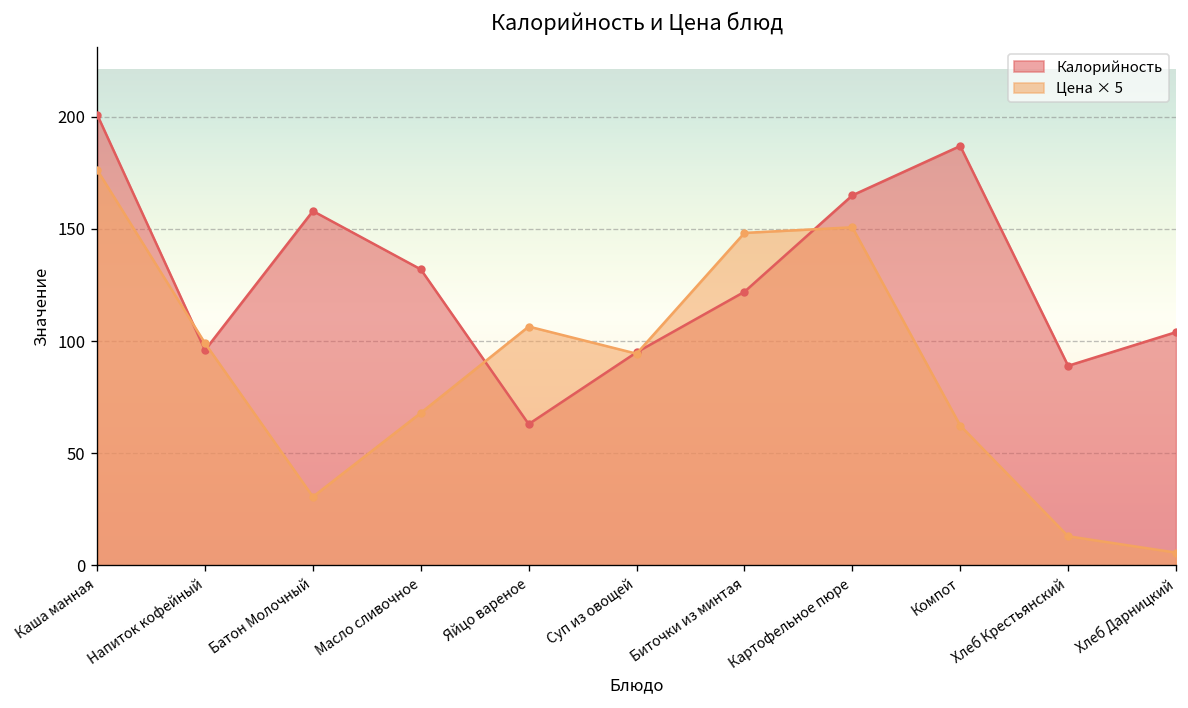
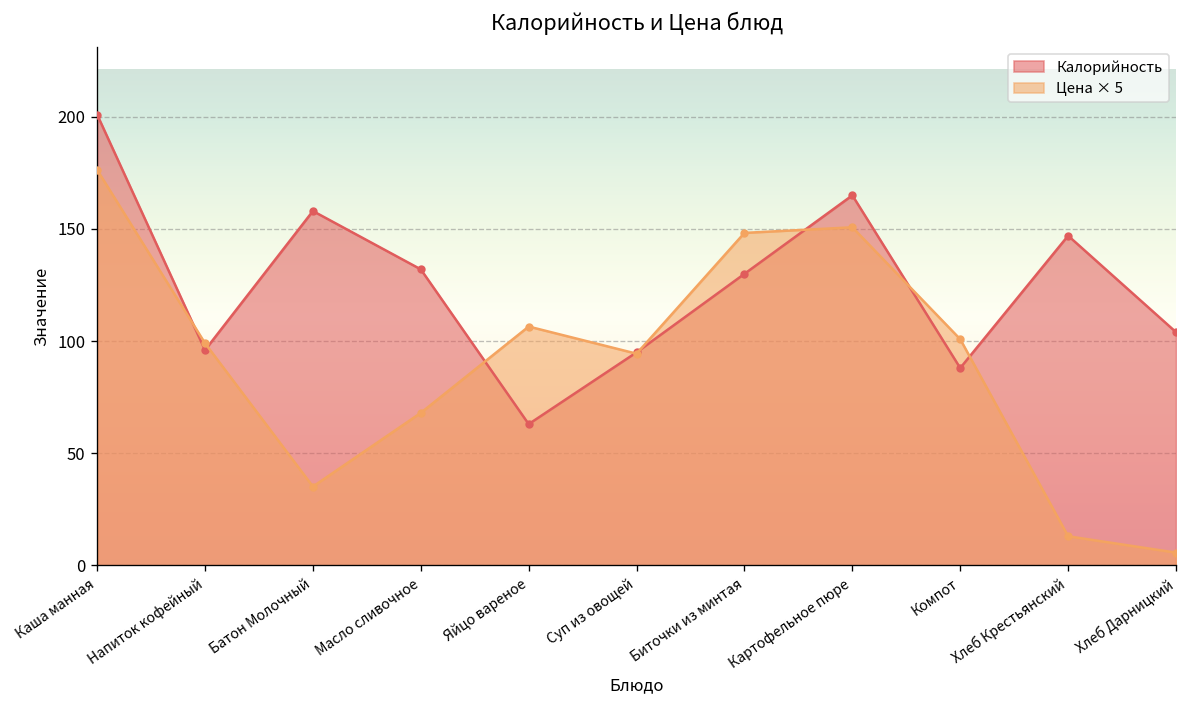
Цена × 5, Батон Молочный: 31 -> 35
Калорийность, Биточки из минтая: 122 -> 130
Калорийность, Компот: 187 -> 88
Цена × 5, Компот: 62 -> 101
Калорийность, Хлеб Крестьянский: 89 -> 147
